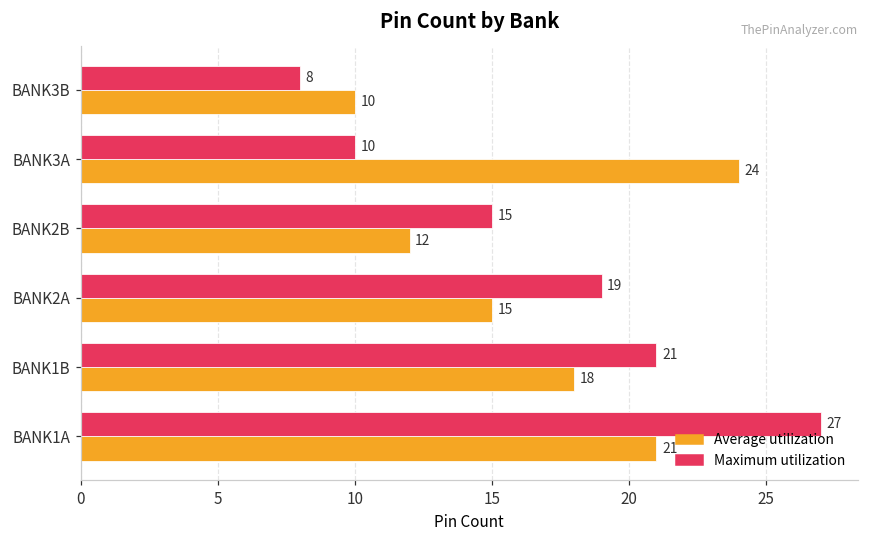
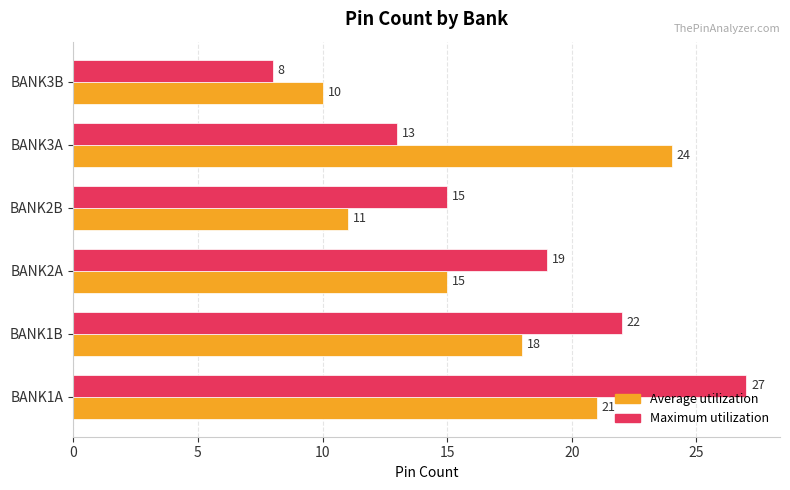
Maximum utilization, BANK3A: 10 -> 13
Average utilization, BANK2B: 12 -> 11
Maximum utilization, BANK1B: 21 -> 22
